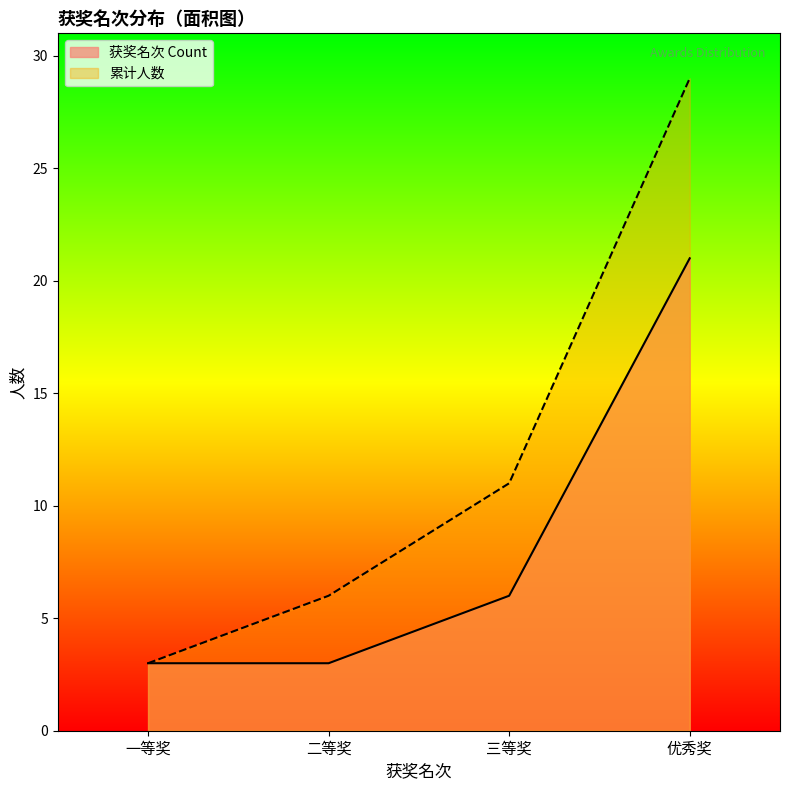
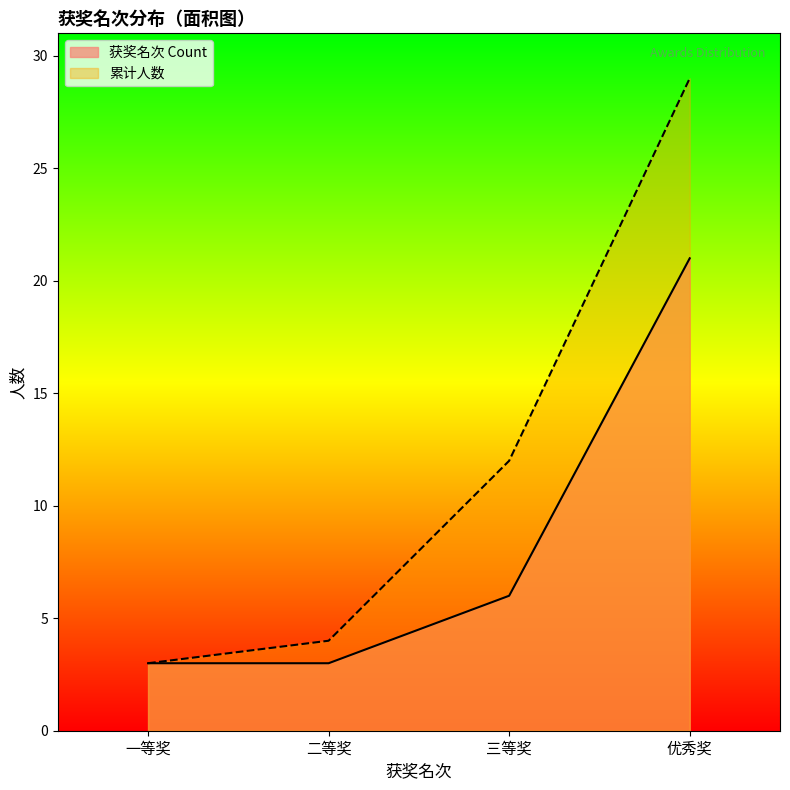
累计人数, 二等奖: 6 -> 4
累计人数, 三等奖: 11 -> 12
